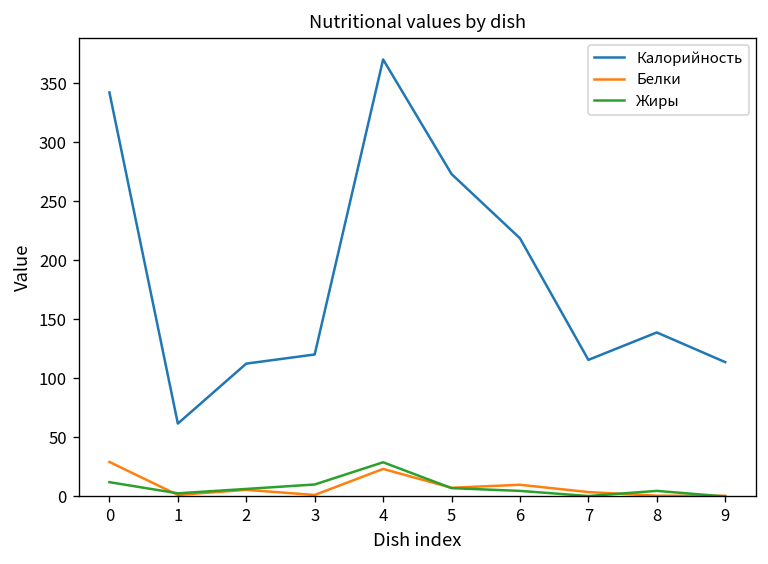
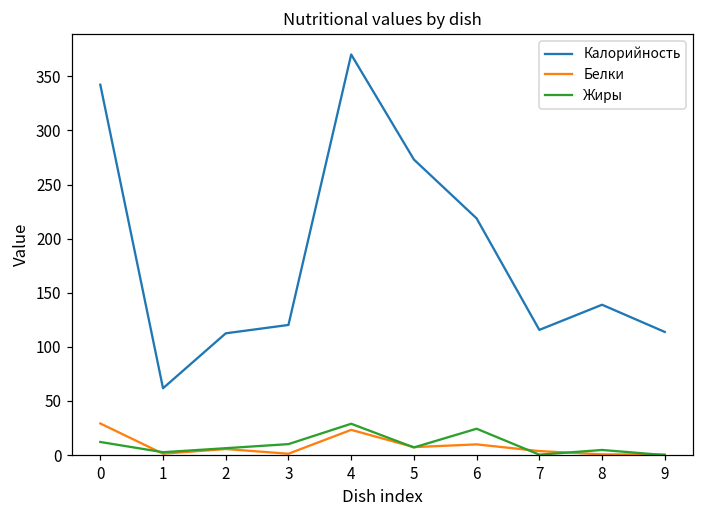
Жиры, 6: 0 -> 20
